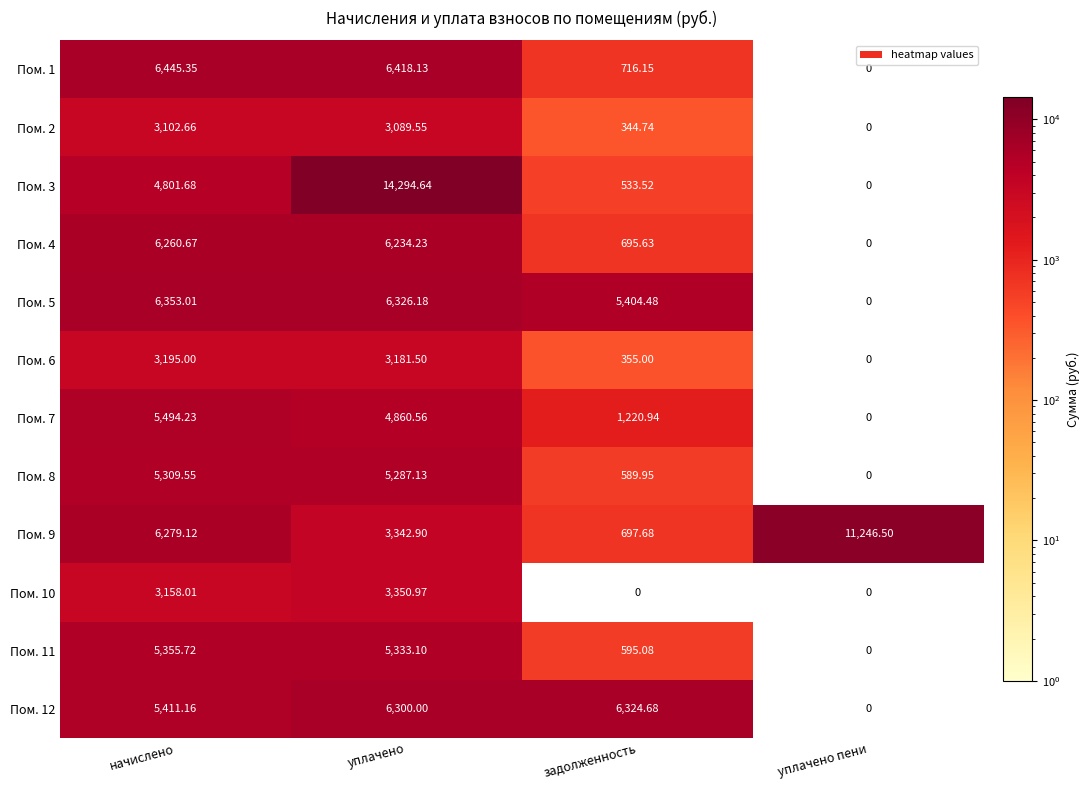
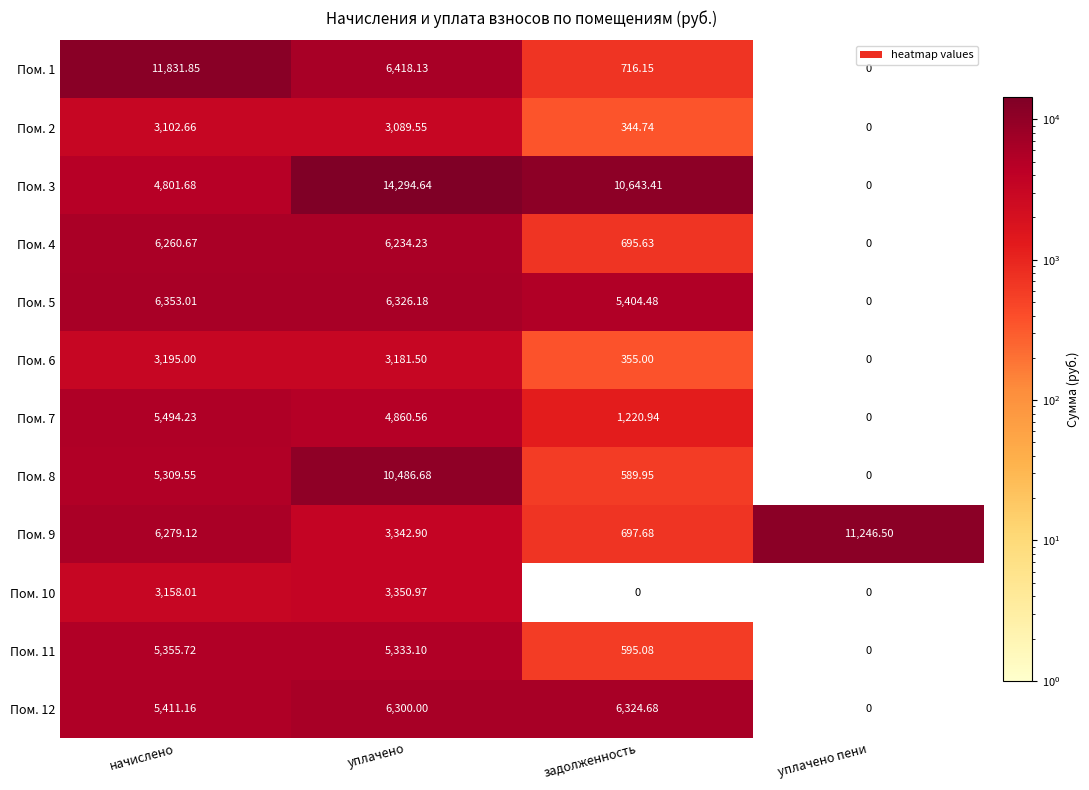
Пом. 1, начислено: 6,445.35 -> 11,831.85
Пом. 3, задолженность: 533.52 -> 10,643.41
Пом. 8, уплачено: 5,287.13 -> 10,486.68
